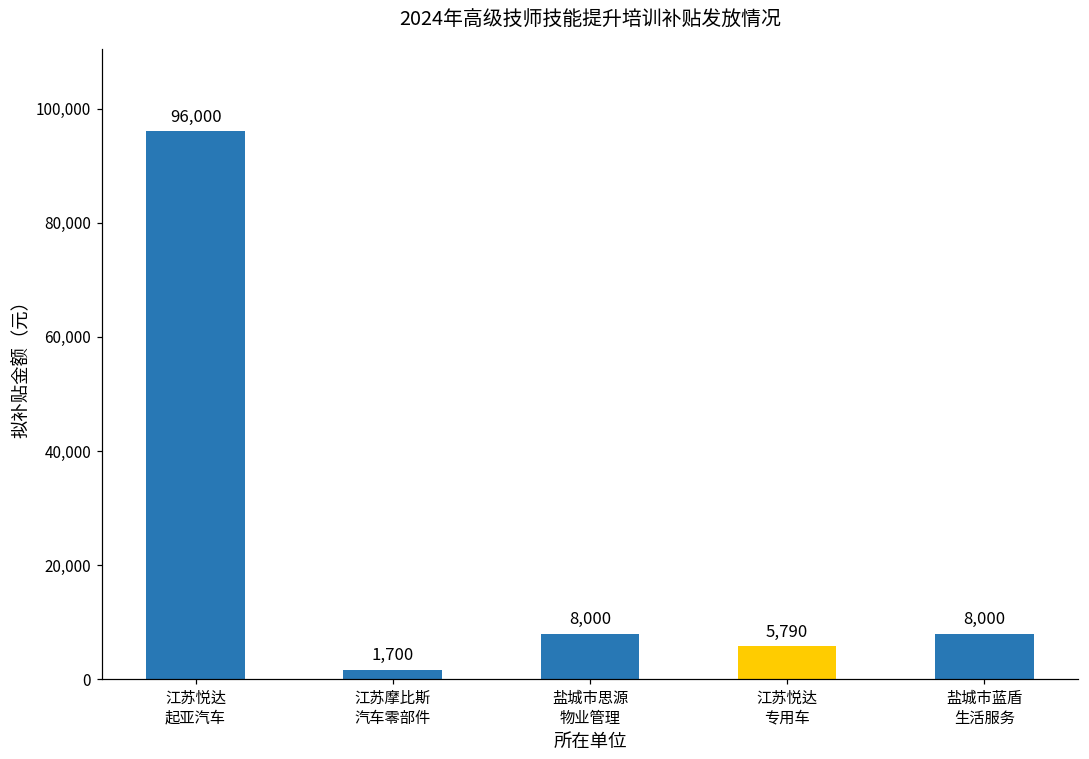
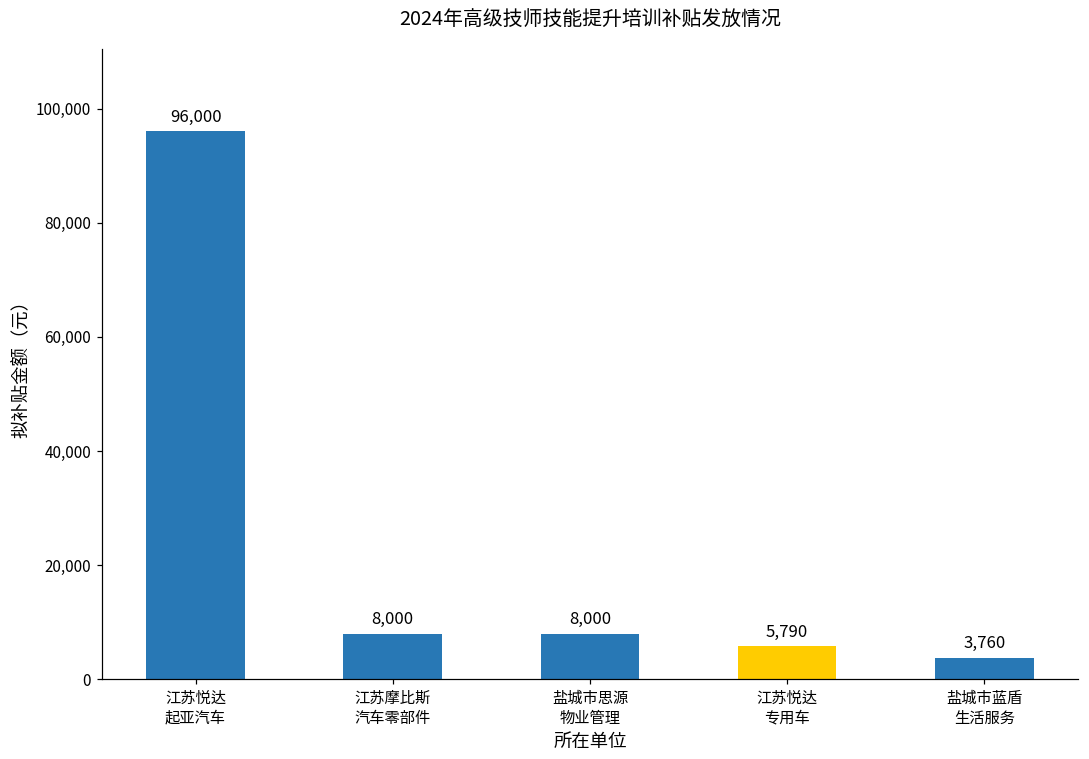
江苏摩比斯 汽车零部件: 1,700 -> 8,000
盐城市蓝盾 生活服务: 8,000 -> 3,760
